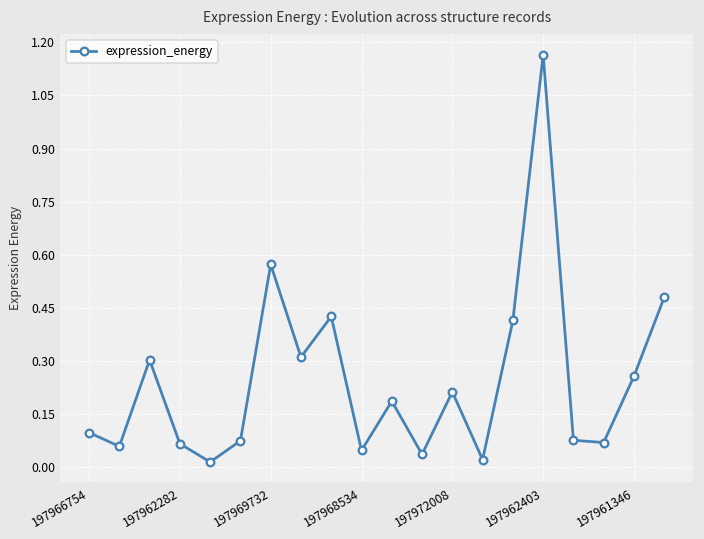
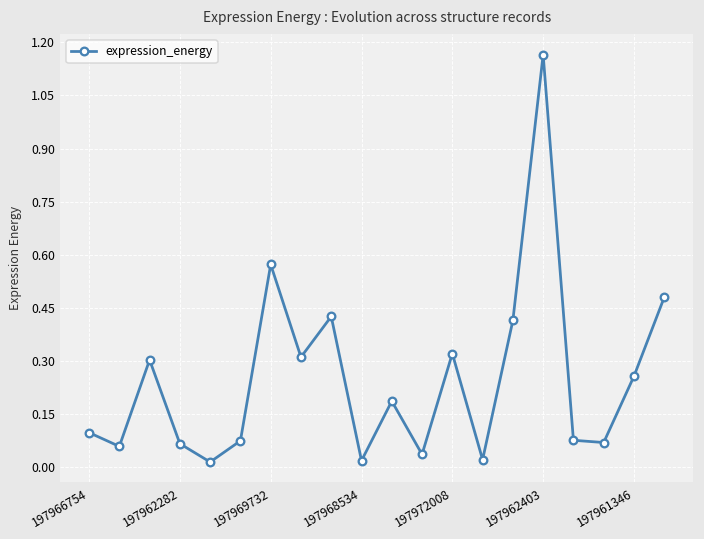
197968534: 0.05 -> 0.02
197972008: 0.21 -> 0.32
